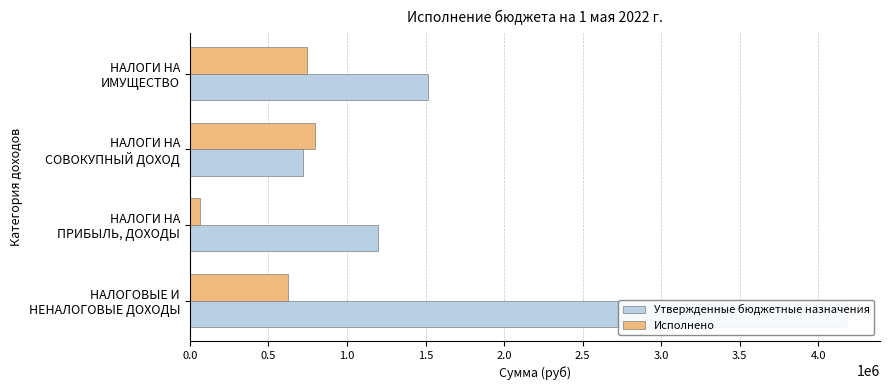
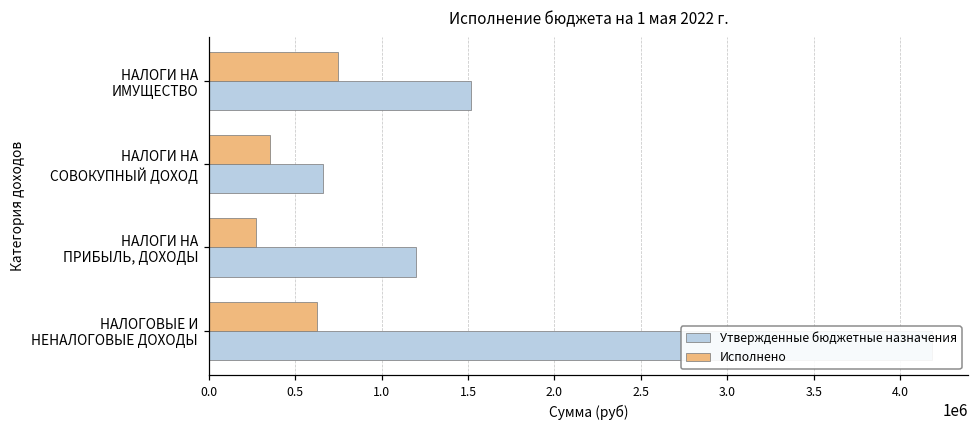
Исполнено, НАЛОГИ НА СОВОКУПНЫЙ ДОХОД: 790000 -> 350000
Утвержденные бюджетные назначения, НАЛОГИ НА СОВОКУПНЫЙ ДОХОД: 720000 -> 660000
Исполнено, НАЛОГИ НА ПРИБЫЛЬ, ДОХОДЫ: 60000 -> 270000
